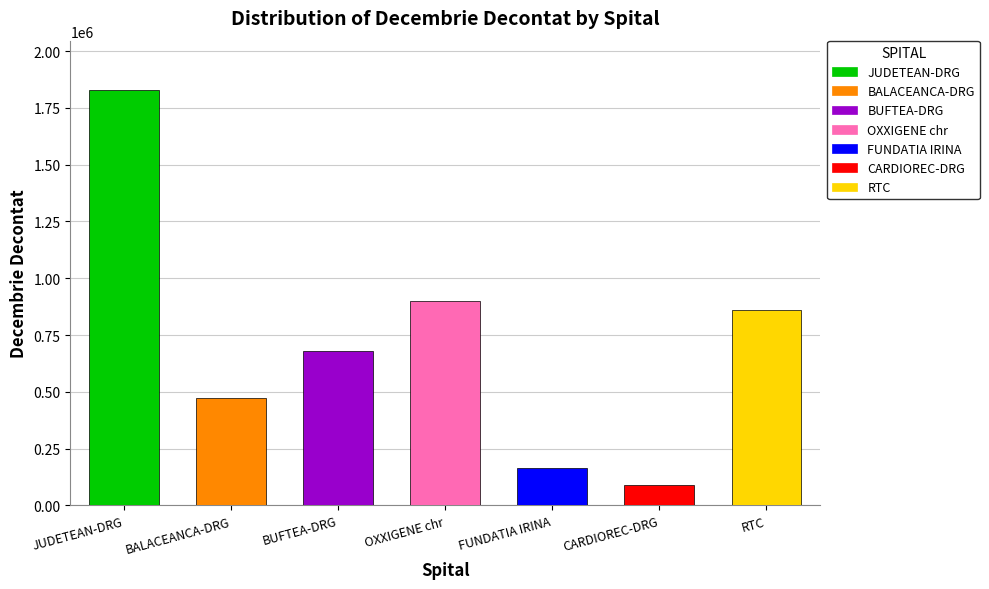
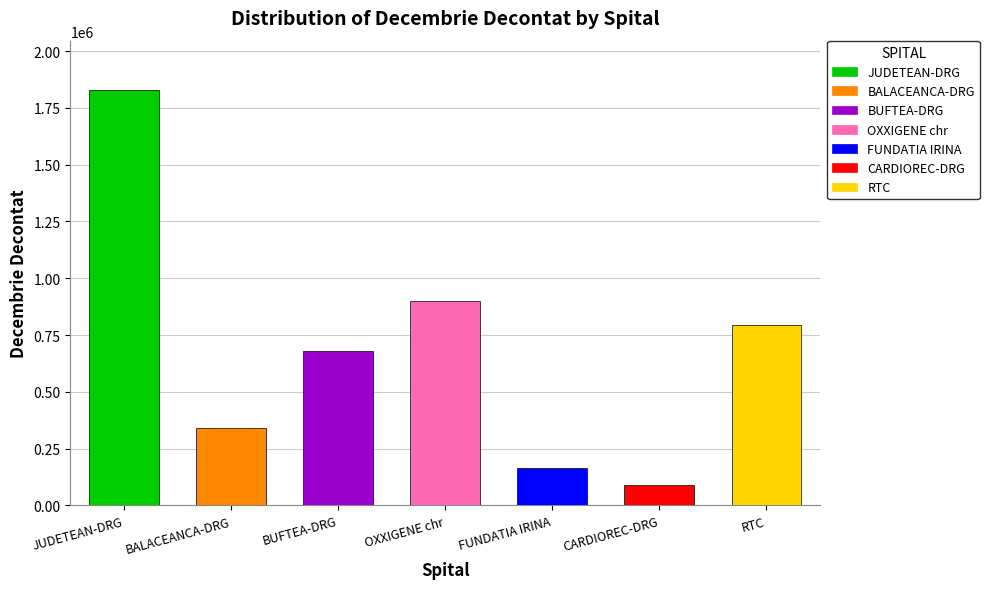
BALACEANCA-DRG: 470000 -> 340000
RTC: 860000 -> 800000
